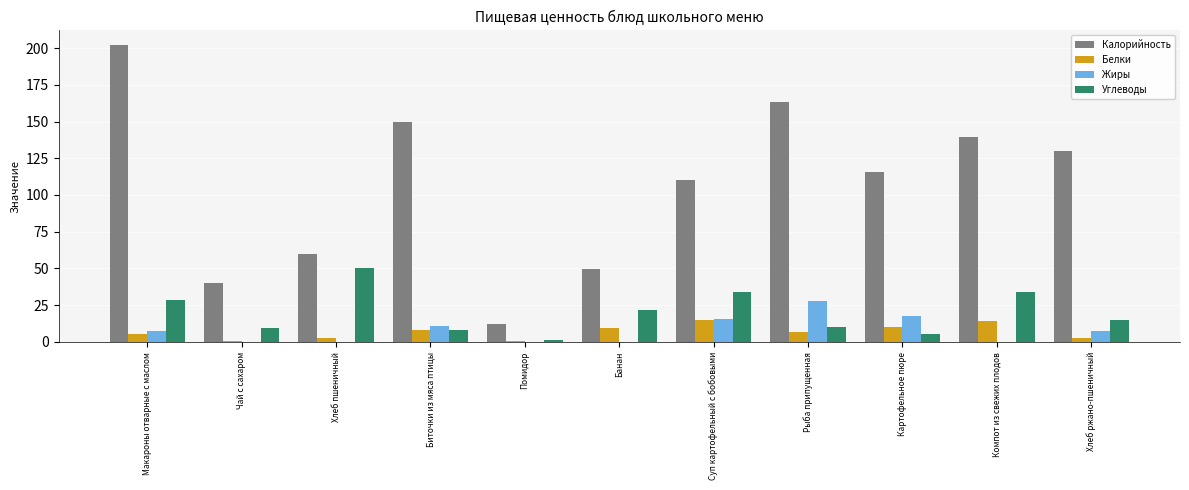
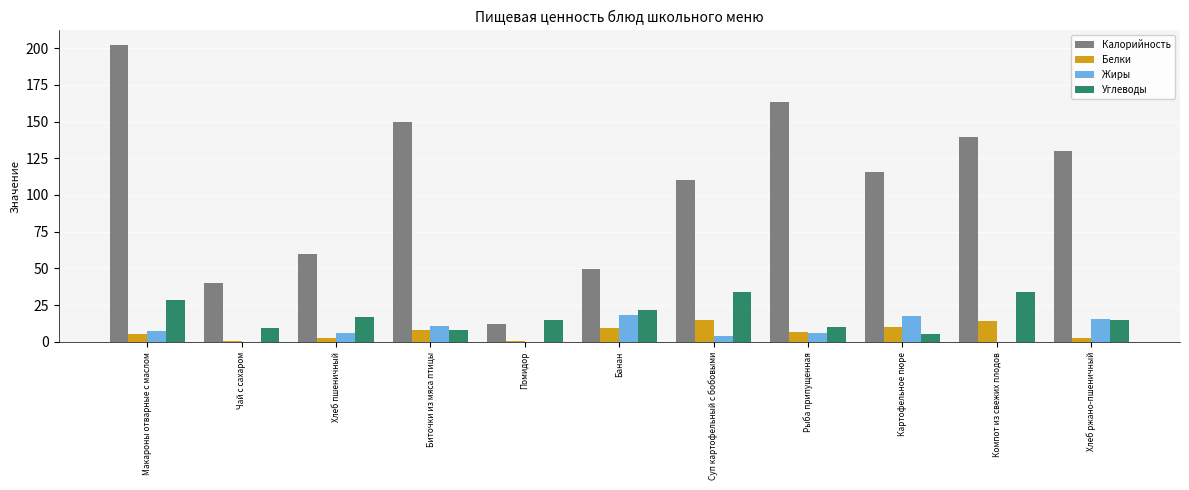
Жиры, Хлеб пшеничный: 0 -> 6
Углеводы, Хлеб пшеничный: 50 -> 17
Углеводы, Помидор: 2 -> 15
Жиры, Банан: 0 -> 19
Жиры, Суп картофельный с бобовыми: 16 -> 4
Жиры, Рыба припущенная: 28 -> 6
Жиры, Хлеб ржано-пшеничный: 8 -> 15
